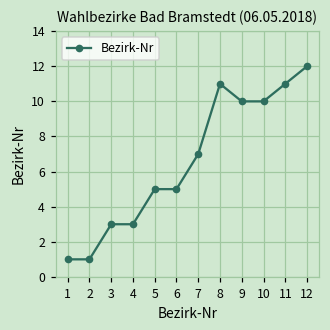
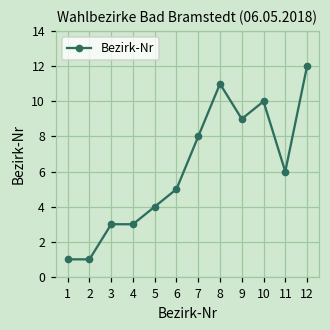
5: 5 -> 4
7: 7 -> 8
9: 10 -> 9
11: 11 -> 6
